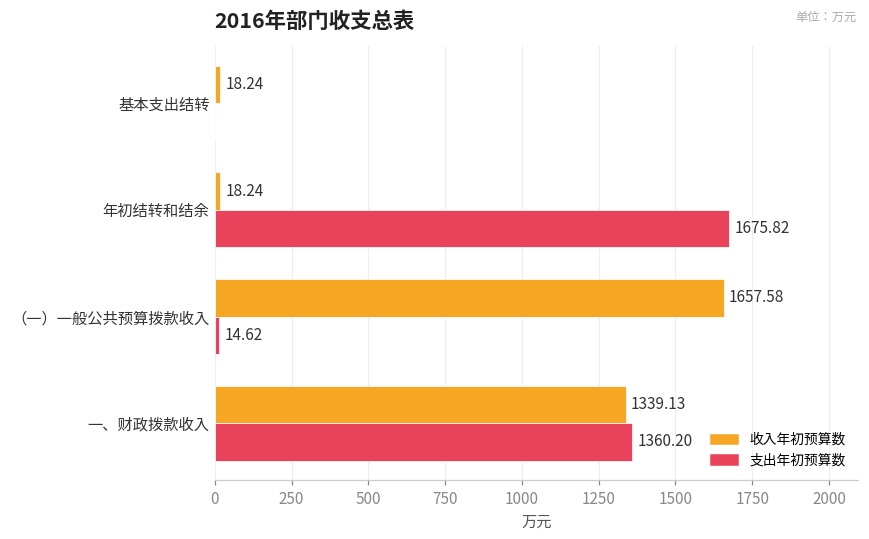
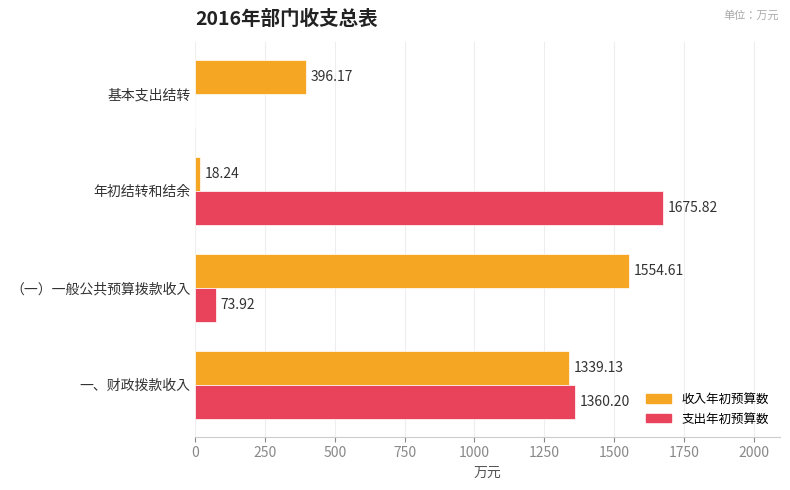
收入年初预算数, 基本支出结转: 18.24 -> 396.17
收入年初预算数, （一）一般公共预算拨款收入: 1657.58 -> 1554.61
支出年初预算数, （一）一般公共预算拨款收入: 14.62 -> 73.92
